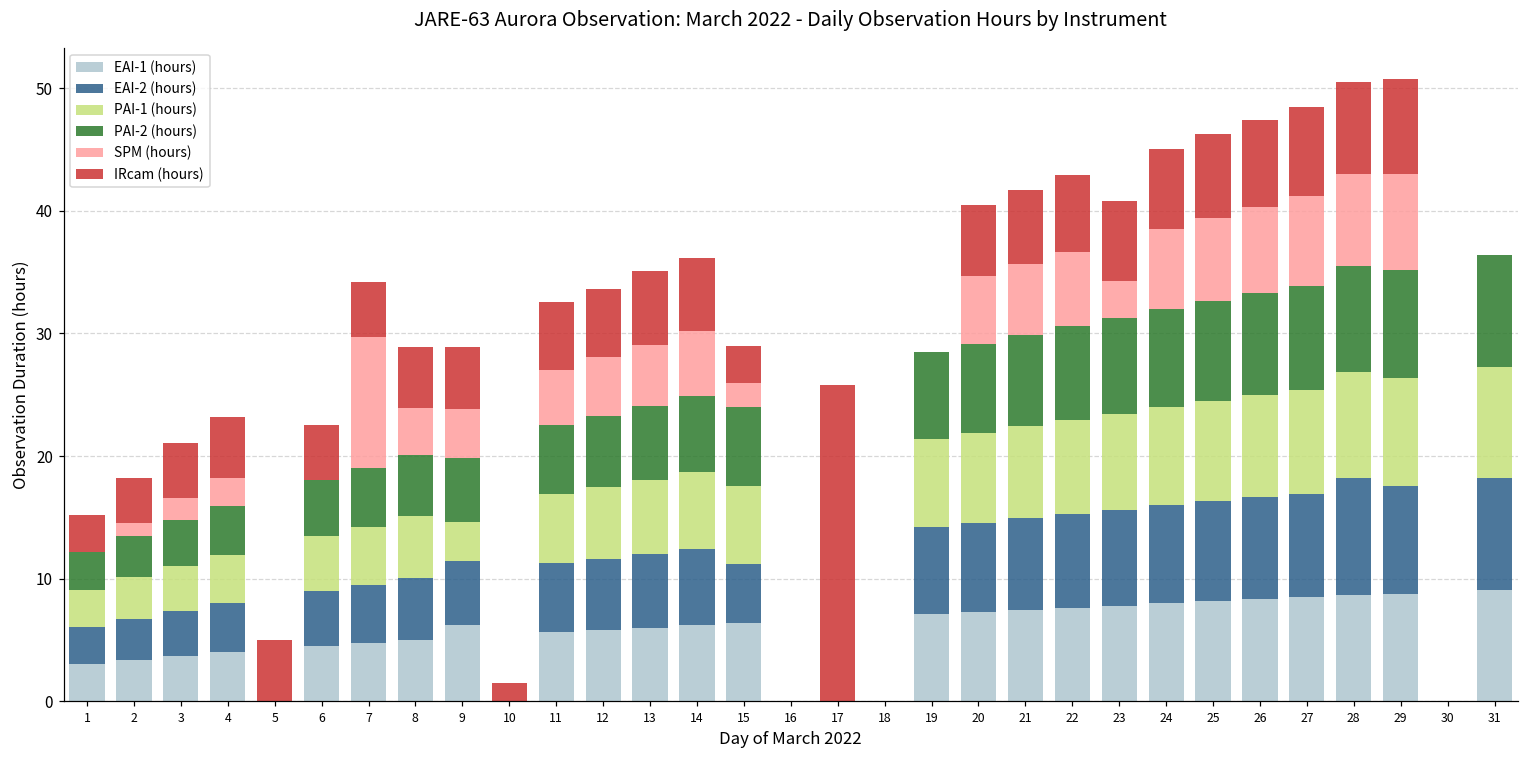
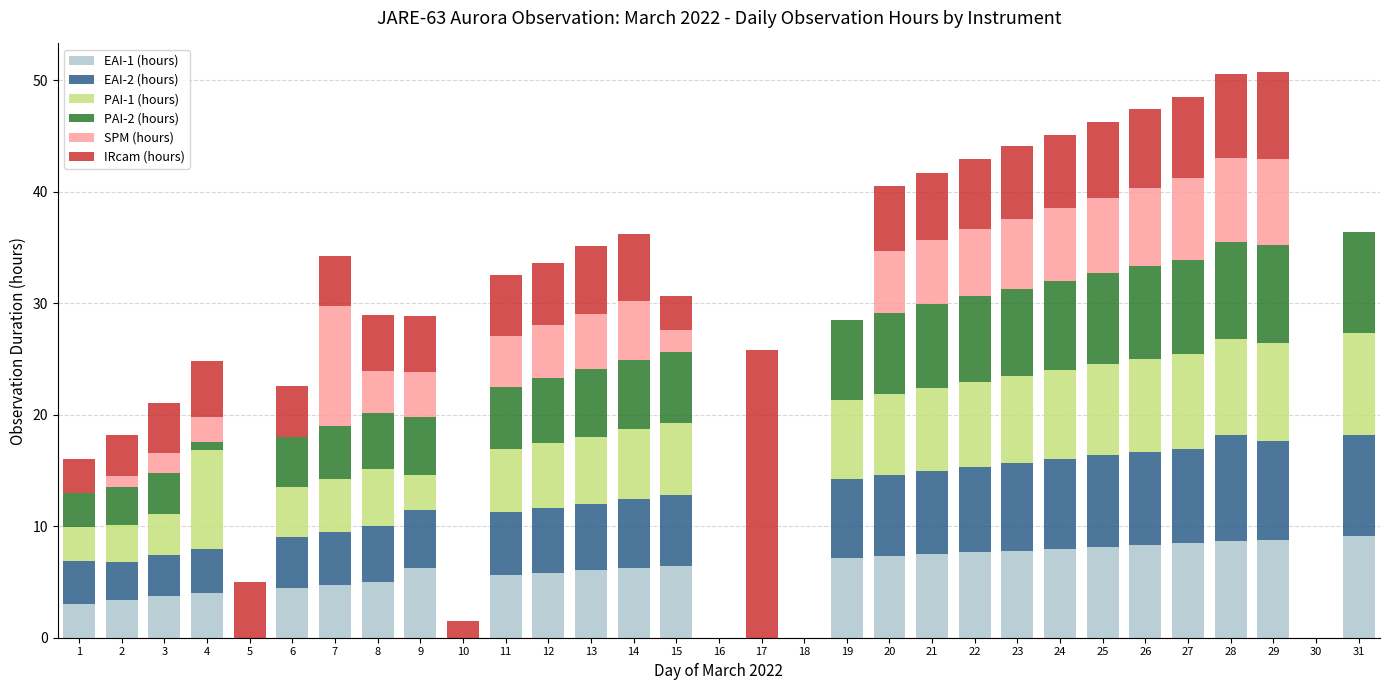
EAI-2 (hours), 1: 3.0 -> 3.9
PAI-1 (hours), 4: 4.0 -> 8.8
PAI-2 (hours), 4: 4.0 -> 0.7
EAI-2 (hours), 15: 4.8 -> 6.4
SPM (hours), 23: 3.0 -> 6.3
